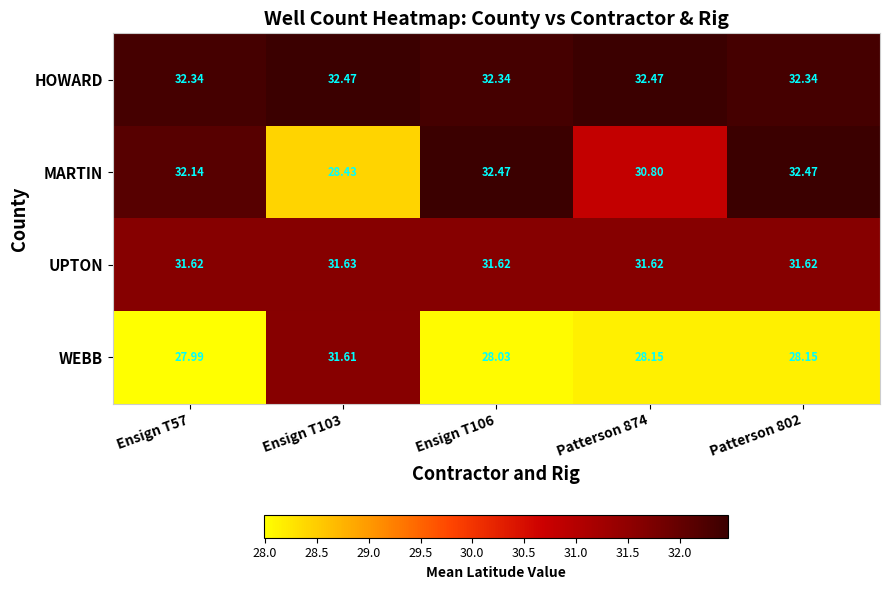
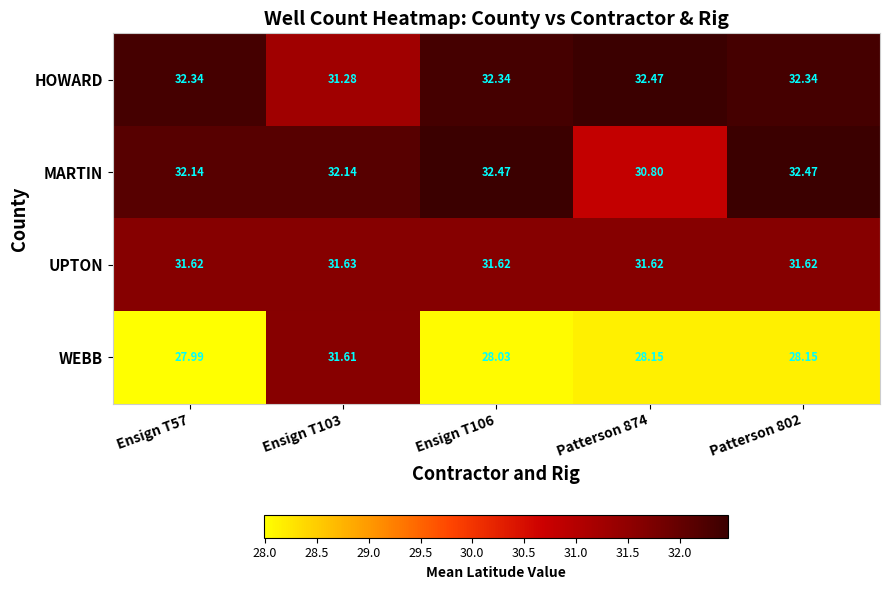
HOWARD, Ensign T103: 32.47 -> 31.28
MARTIN, Ensign T103: 28.43 -> 32.14
